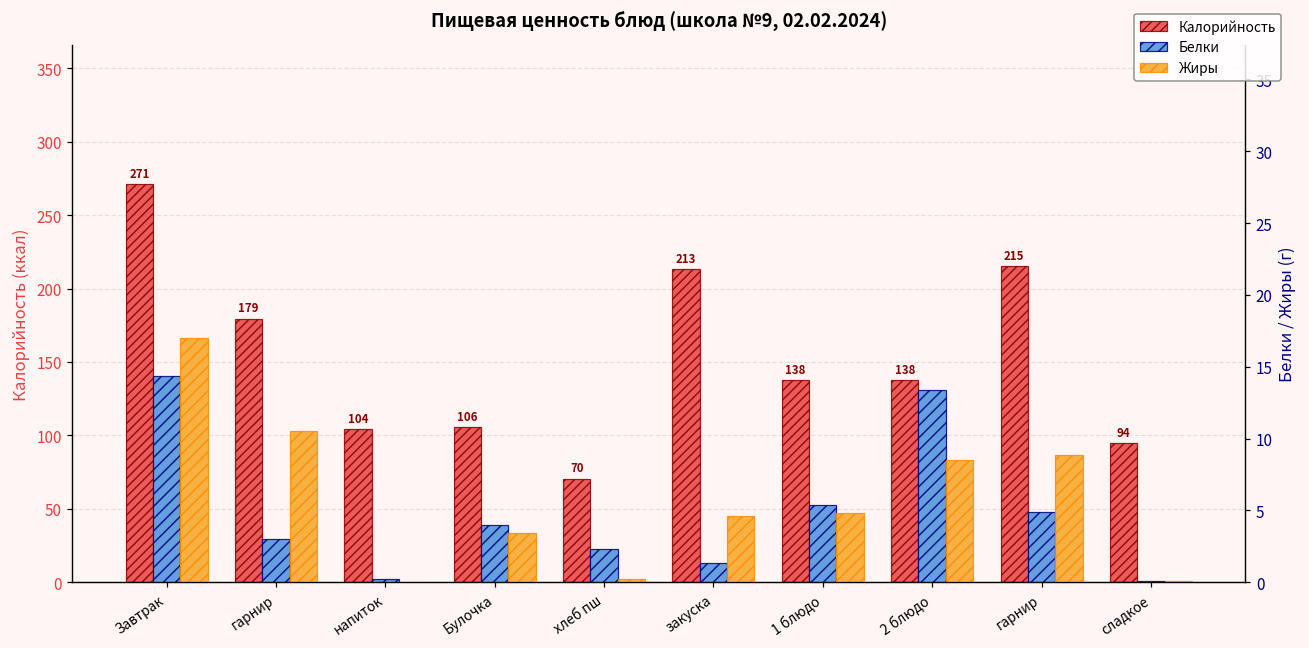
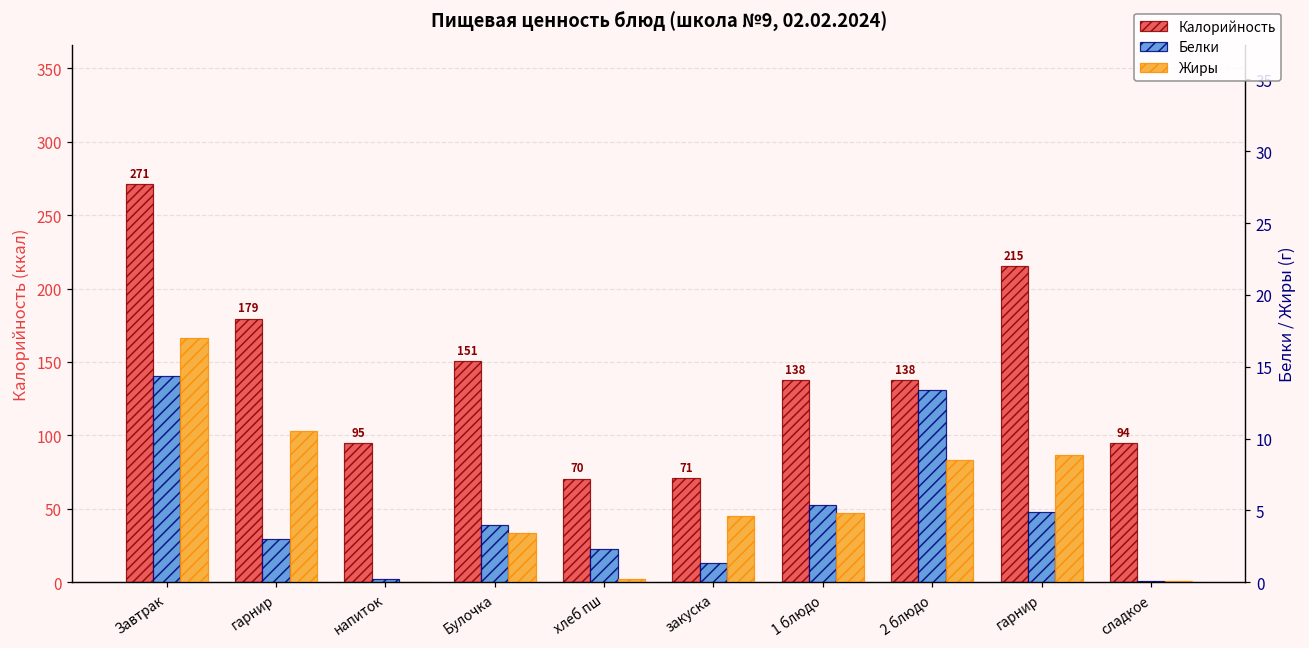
Калорийность, напиток: 104 -> 95
Калорийность, Булочка: 106 -> 151
Калорийность, закуска: 213 -> 71
